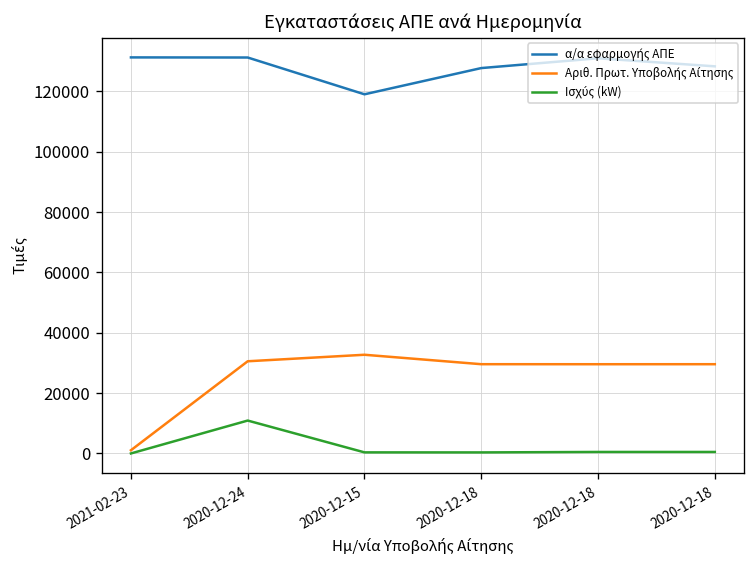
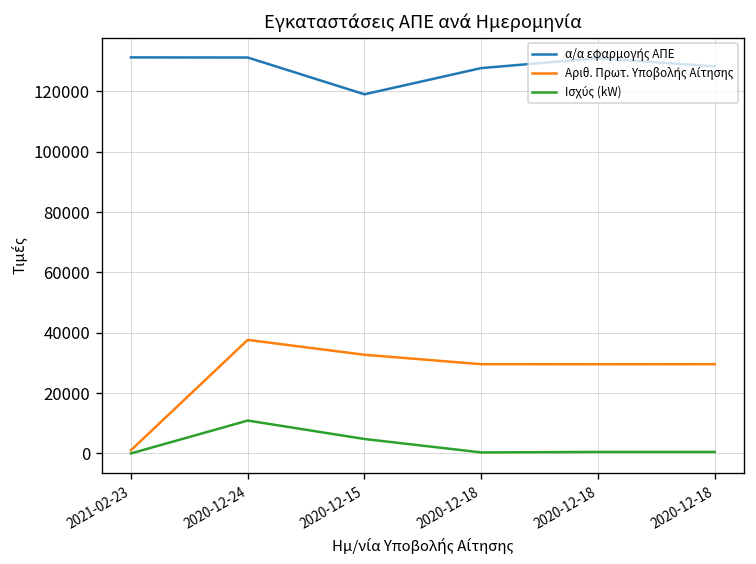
Αριθ. Πρωτ. Υποβολής Αίτησης, 2020-12-24: 31000 -> 38000
Ισχύς (kW), 2020-12-15: 0 -> 5000
